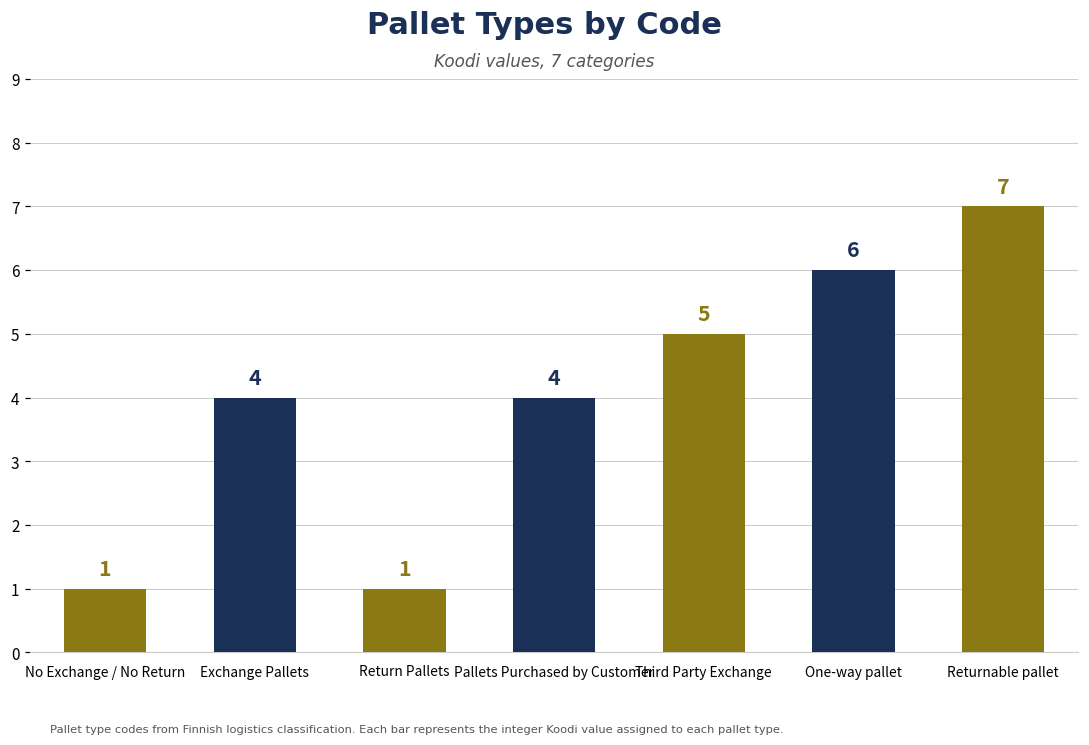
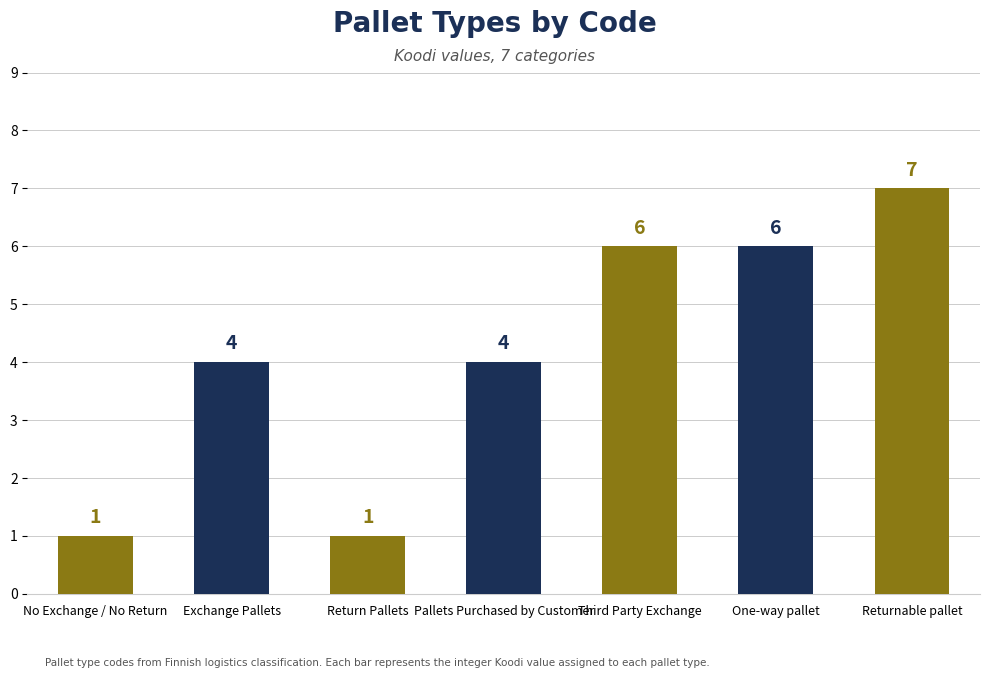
Third Party Exchange: 5 -> 6
